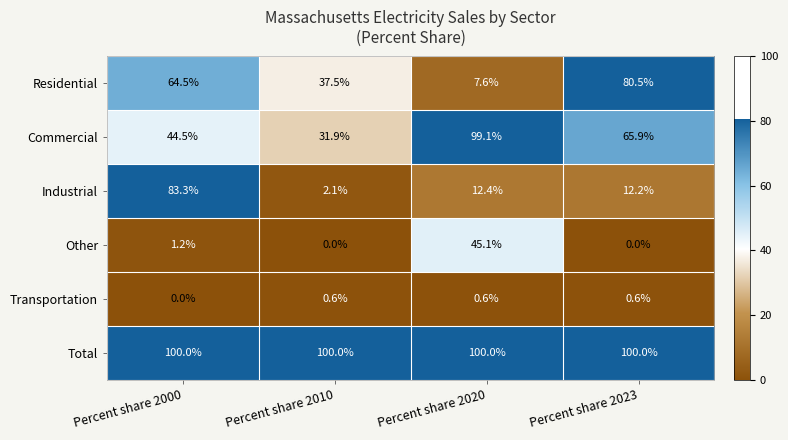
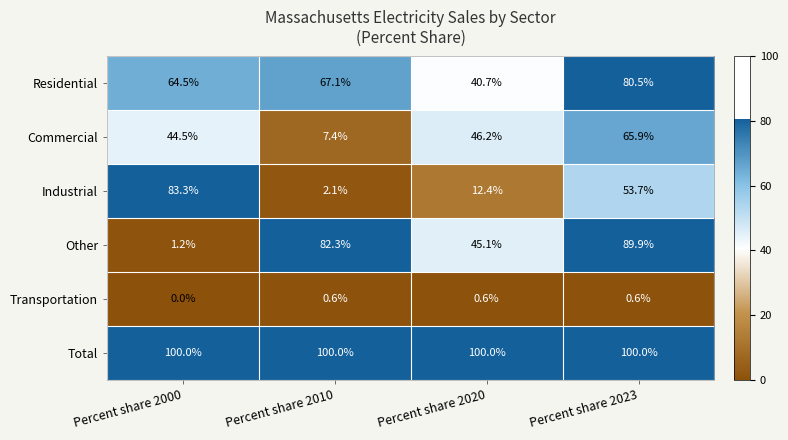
Residential, Percent share 2010: 37.5% -> 67.1%
Residential, Percent share 2020: 7.6% -> 40.7%
Commercial, Percent share 2010: 31.9% -> 7.4%
Commercial, Percent share 2020: 99.1% -> 46.2%
Industrial, Percent share 2023: 12.2% -> 53.7%
Other, Percent share 2010: 0.0% -> 82.3%
Other, Percent share 2023: 0.0% -> 89.9%
